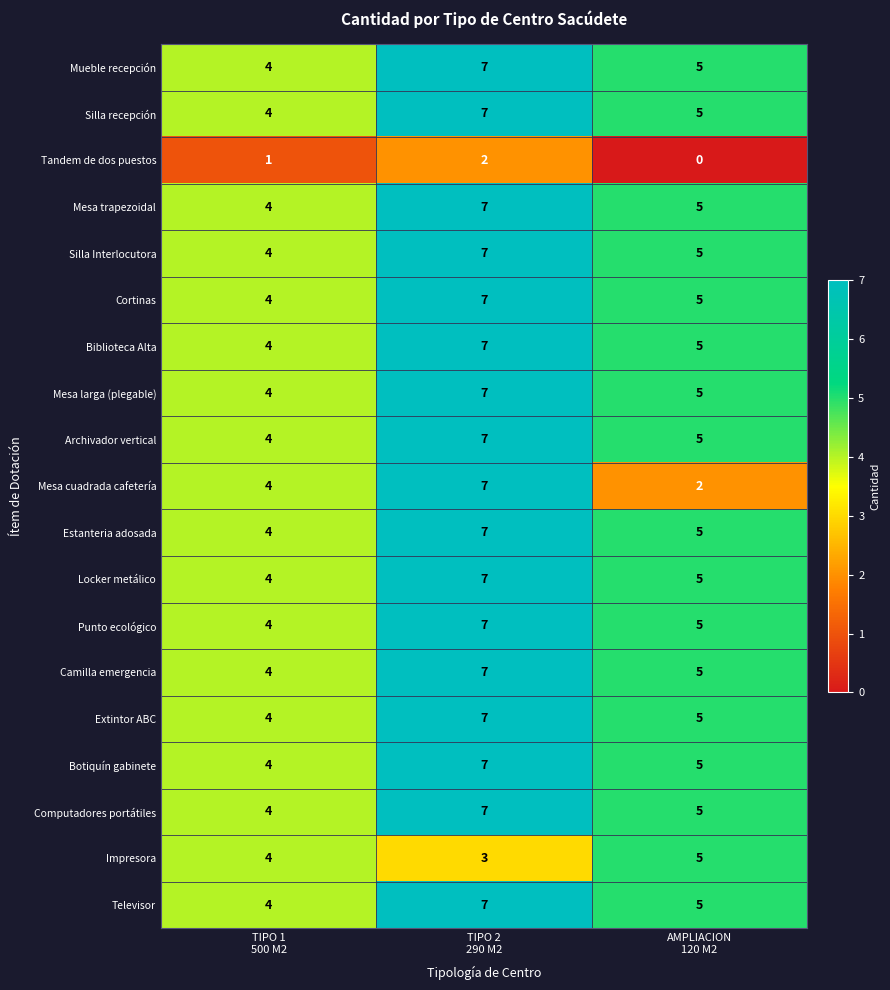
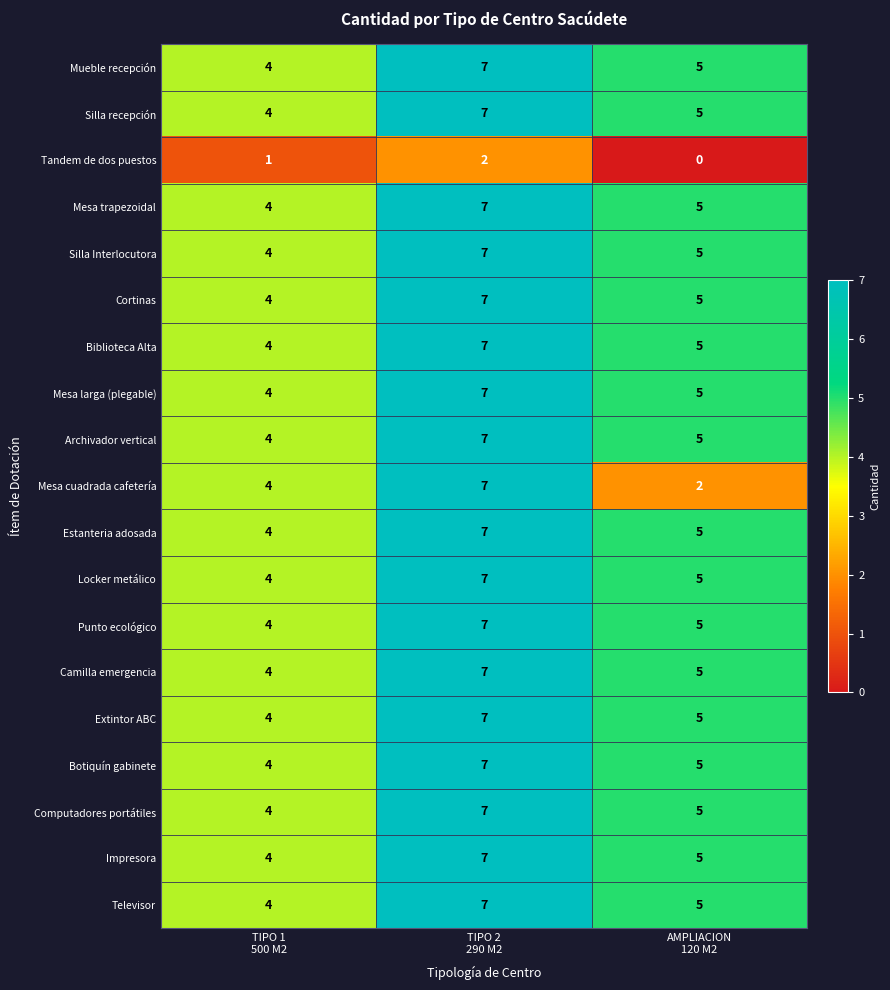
Impresora, TIPO 2 290 M2: 3 -> 7
